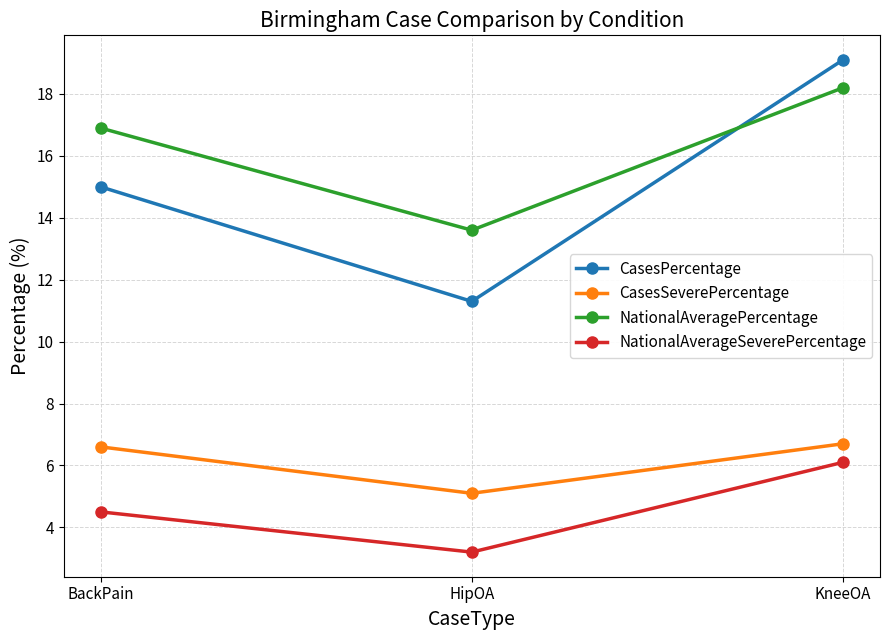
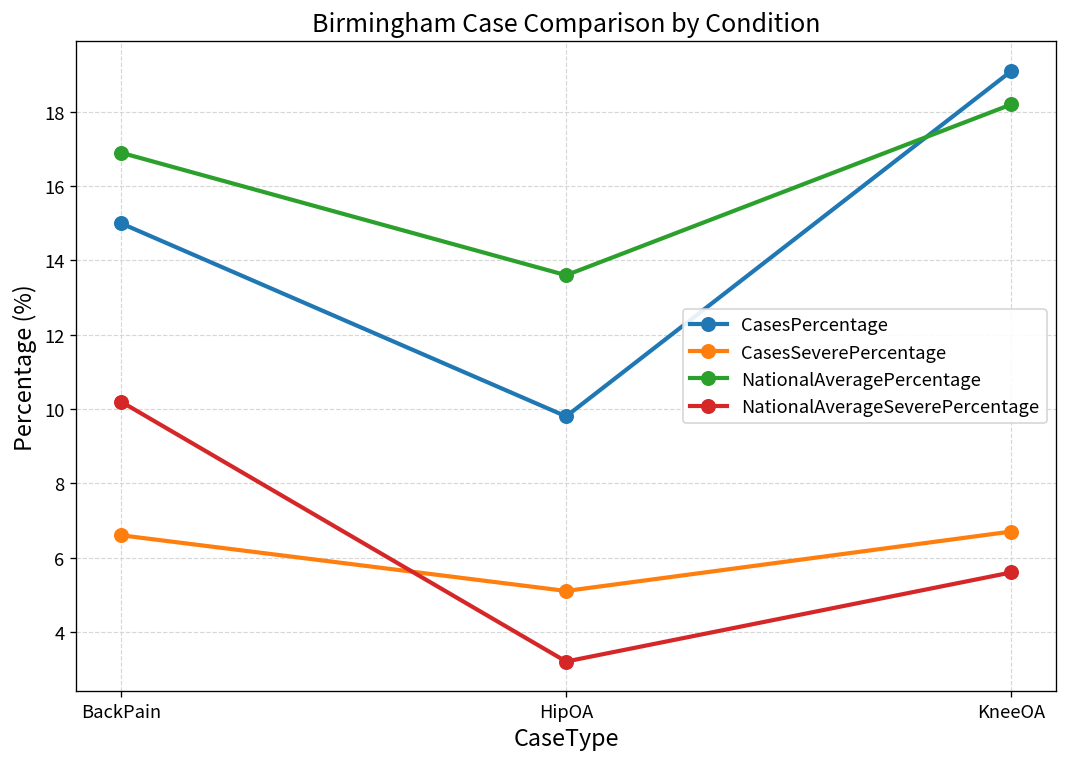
NationalAverageSeverePercentage, BackPain: 4.5 -> 10.2
CasesPercentage, HipOA: 11.3 -> 9.8
NationalAverageSeverePercentage, KneeOA: 6.1 -> 5.6
